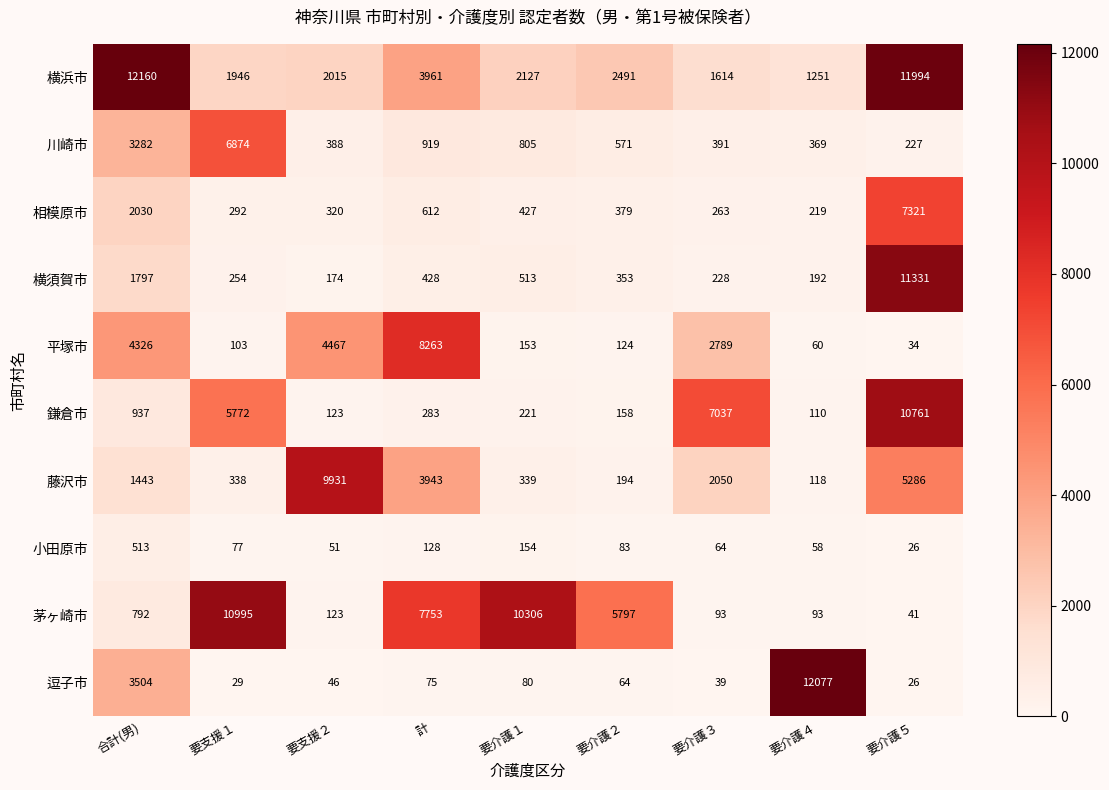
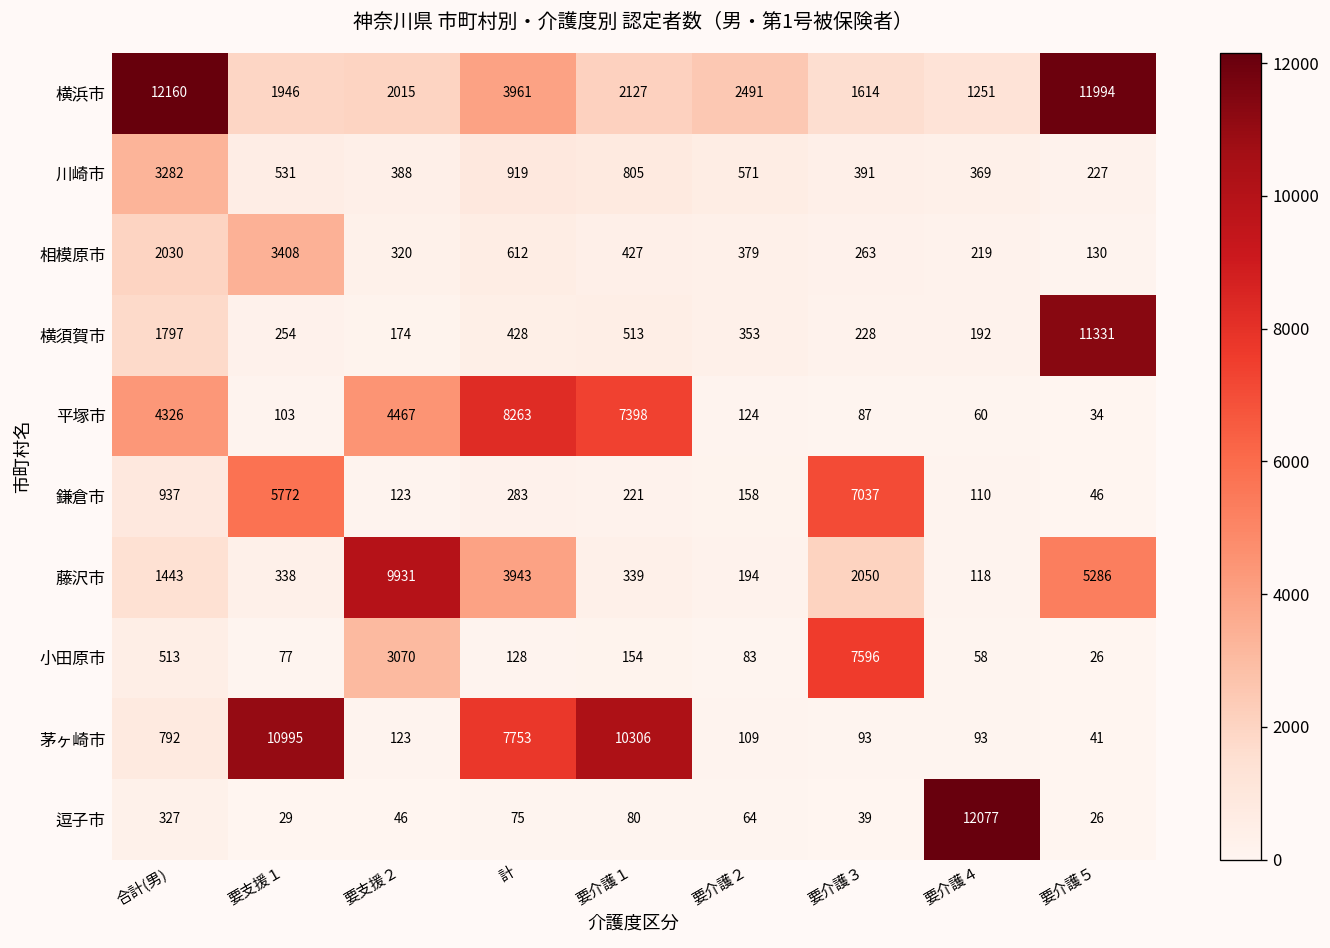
川崎市, 要支援１: 6874 -> 531
相模原市, 要支援１: 292 -> 3408
相模原市, 要介護５: 7321 -> 130
平塚市, 要介護１: 153 -> 7398
平塚市, 要介護３: 2789 -> 87
鎌倉市, 要介護５: 10761 -> 46
小田原市, 要支援２: 51 -> 3070
小田原市, 要介護３: 64 -> 7596
茅ヶ崎市, 要介護２: 5797 -> 109
逗子市, 合計(男): 3504 -> 327
